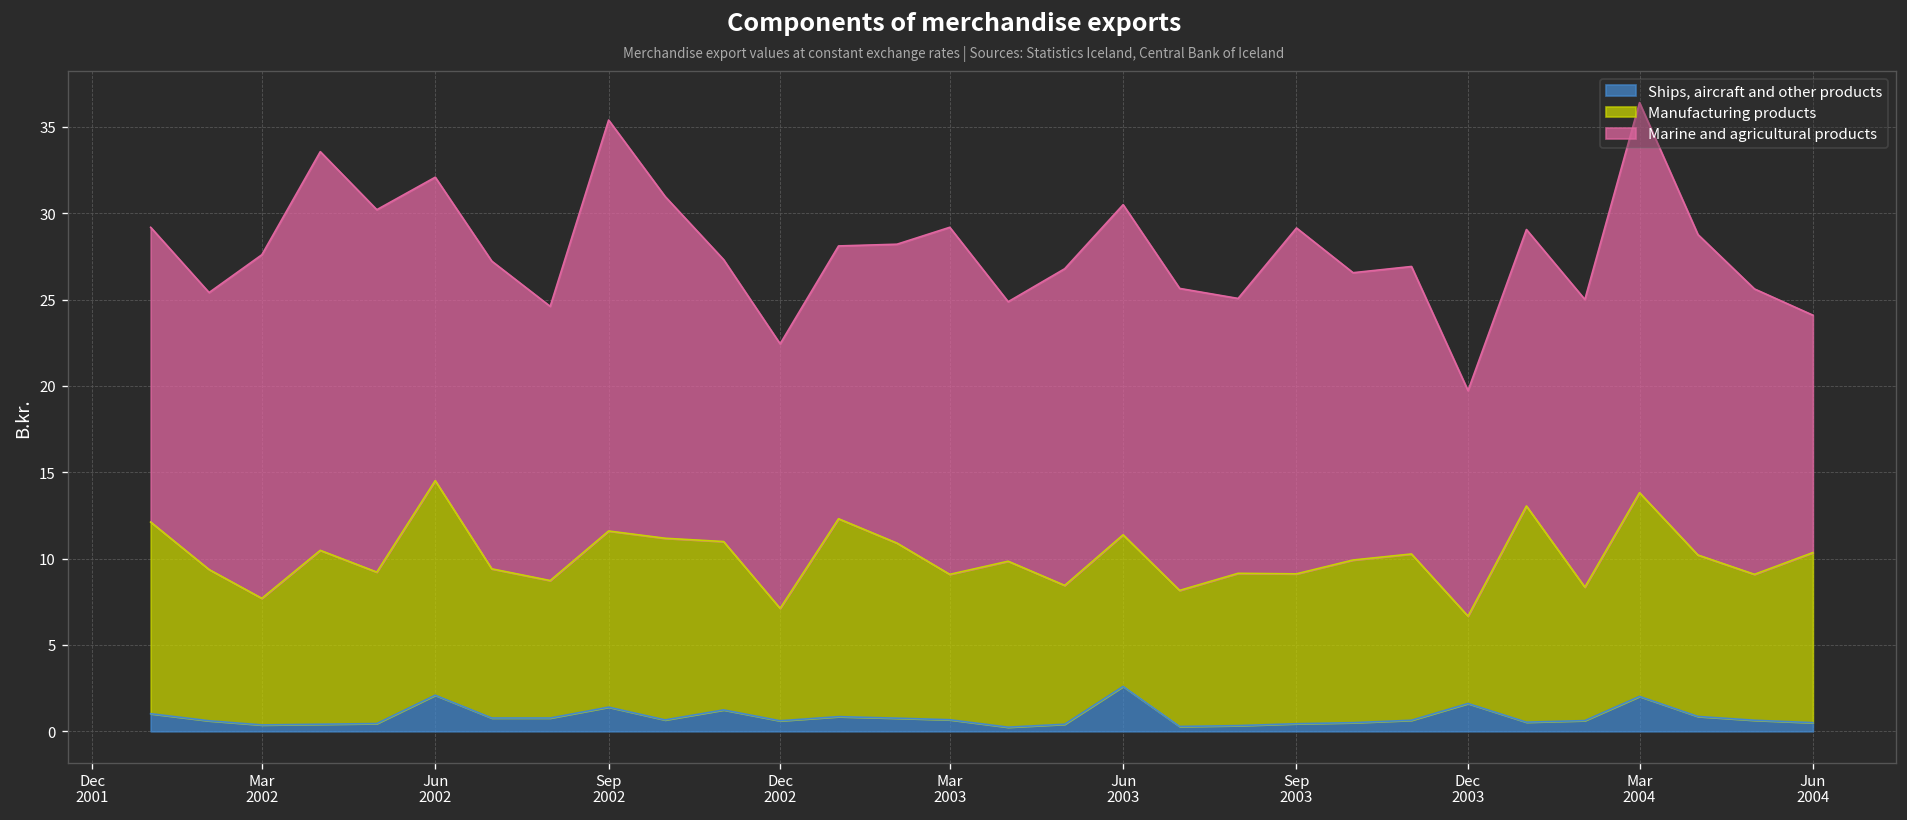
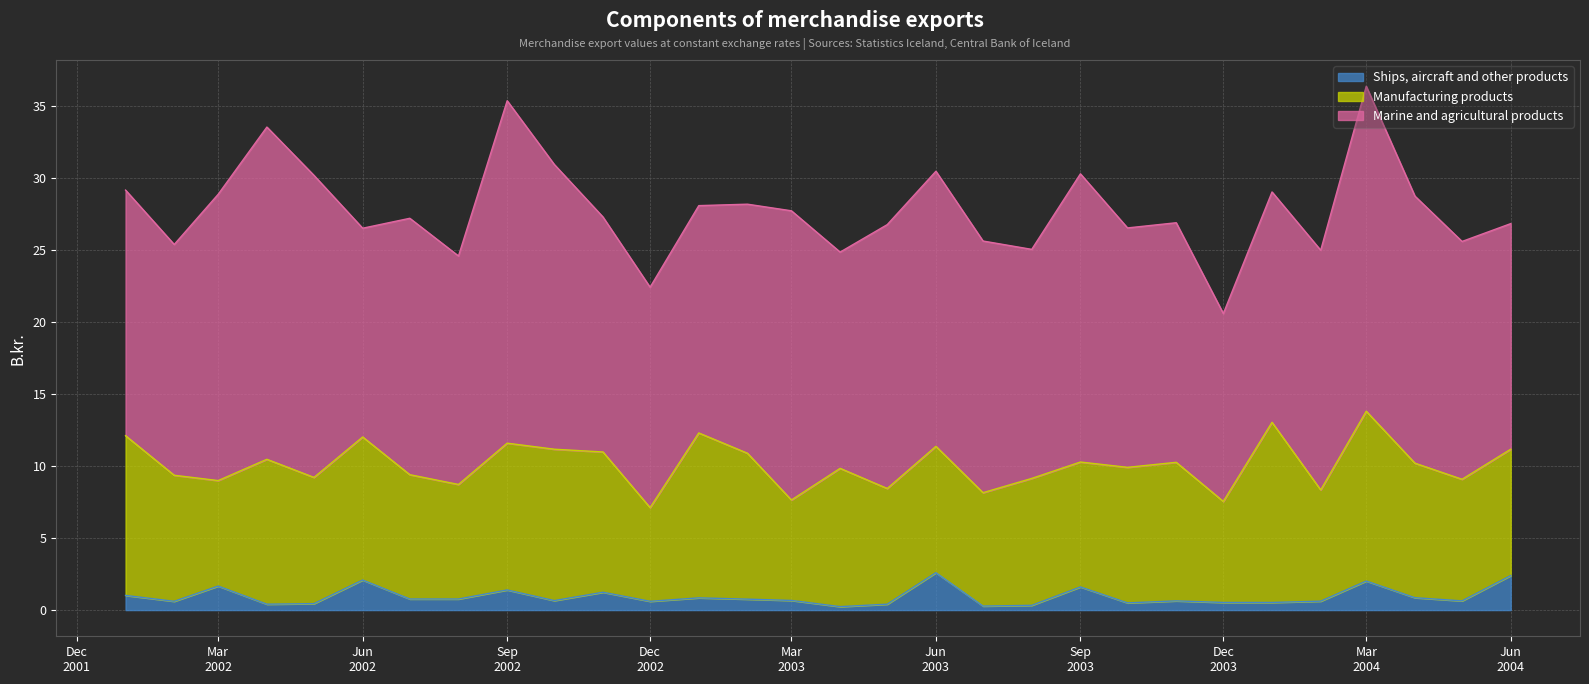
Ships, aircraft and other products, Mar 2002: 0.4 -> 1.7
Manufacturing products, Jun 2002: 12.4 -> 9.9
Marine and agricultural products, Jun 2002: 17.6 -> 14.5
Manufacturing products, Mar 2003: 8.4 -> 7.0
Ships, aircraft and other products, Sep 2003: 0.4 -> 1.6
Ships, aircraft and other products, Dec 2003: 1.6 -> 0.5
Manufacturing products, Dec 2003: 5.1 -> 7.0
Ships, aircraft and other products, Jun 2004: 0.5 -> 2.4
Manufacturing products, Jun 2004: 9.9 -> 8.8
Marine and agricultural products, Jun 2004: 13.8 -> 15.7
